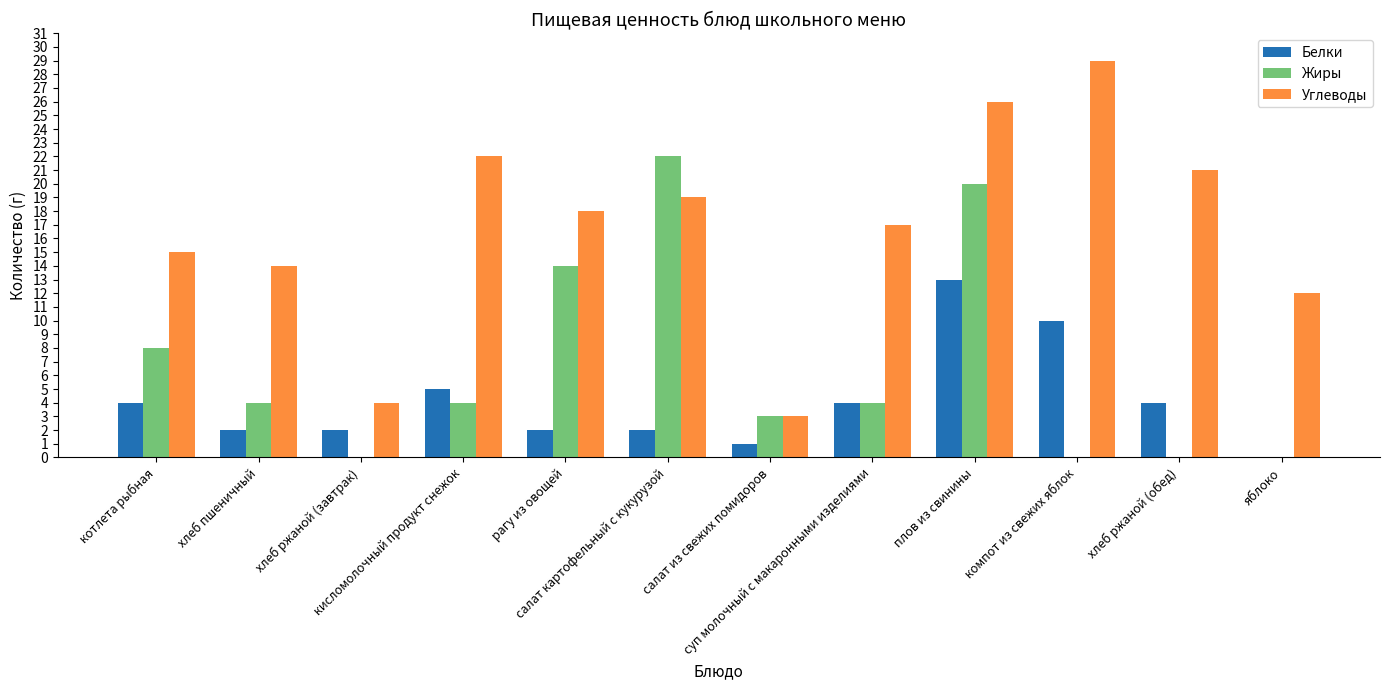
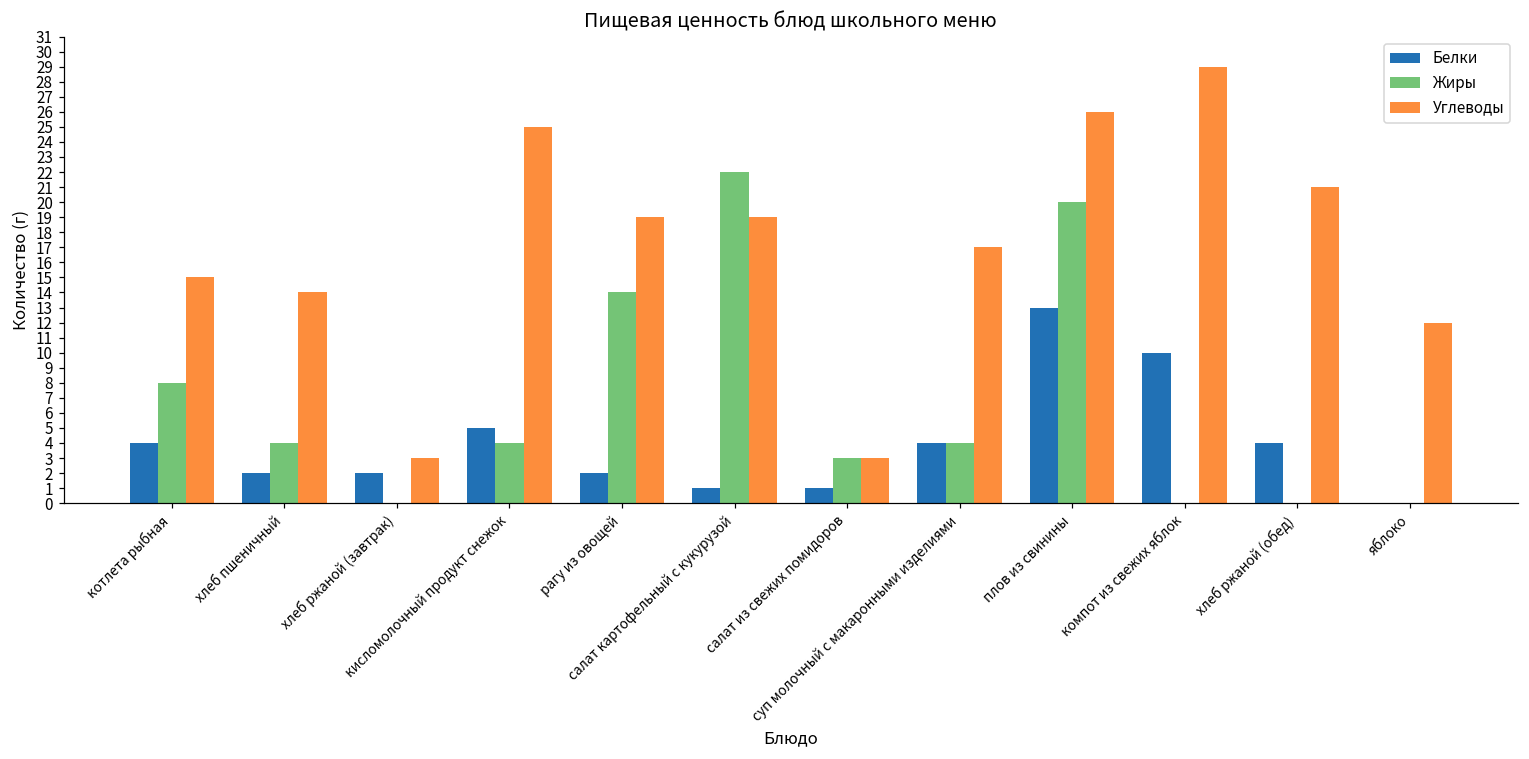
Углеводы, хлеб ржаной (завтрак): 4 -> 3
Углеводы, кисломолочный продукт снежок: 22 -> 25
Углеводы, рагу из овощей: 18 -> 19
Белки, салат картофельный с кукурузой: 2 -> 1
